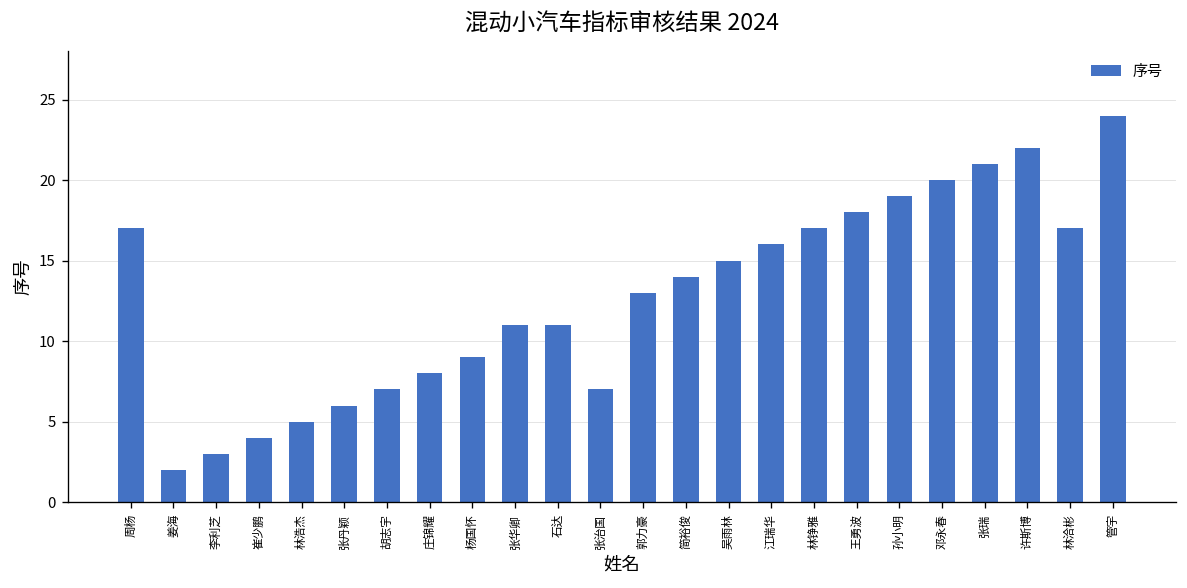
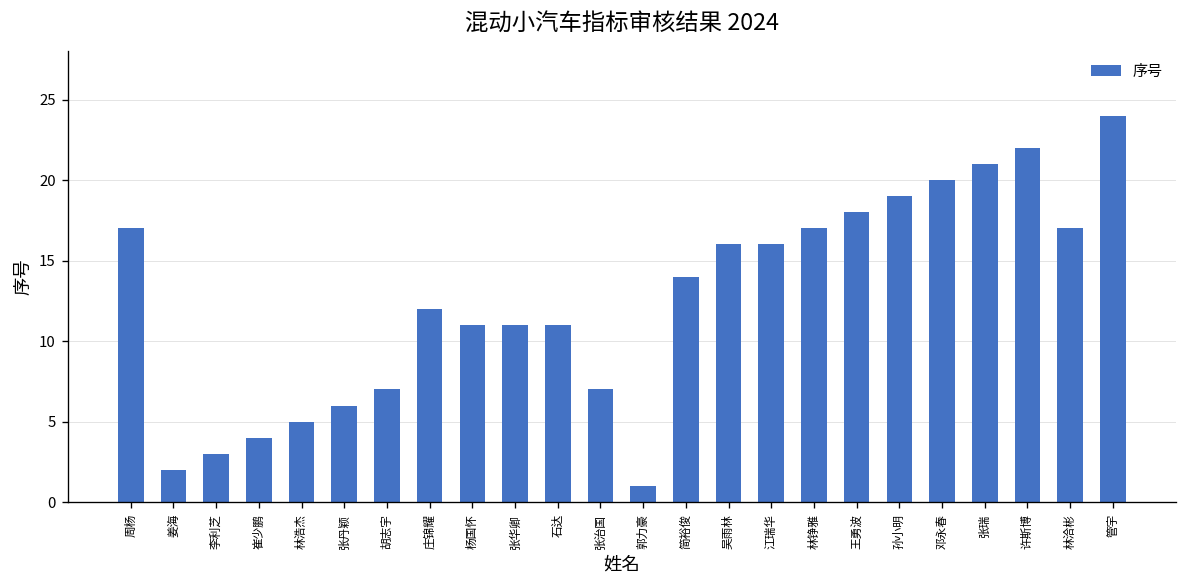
庄锦耀: 8 -> 12
杨国怀: 9 -> 11
郭力豪: 13 -> 1
吴雨林: 15 -> 16
